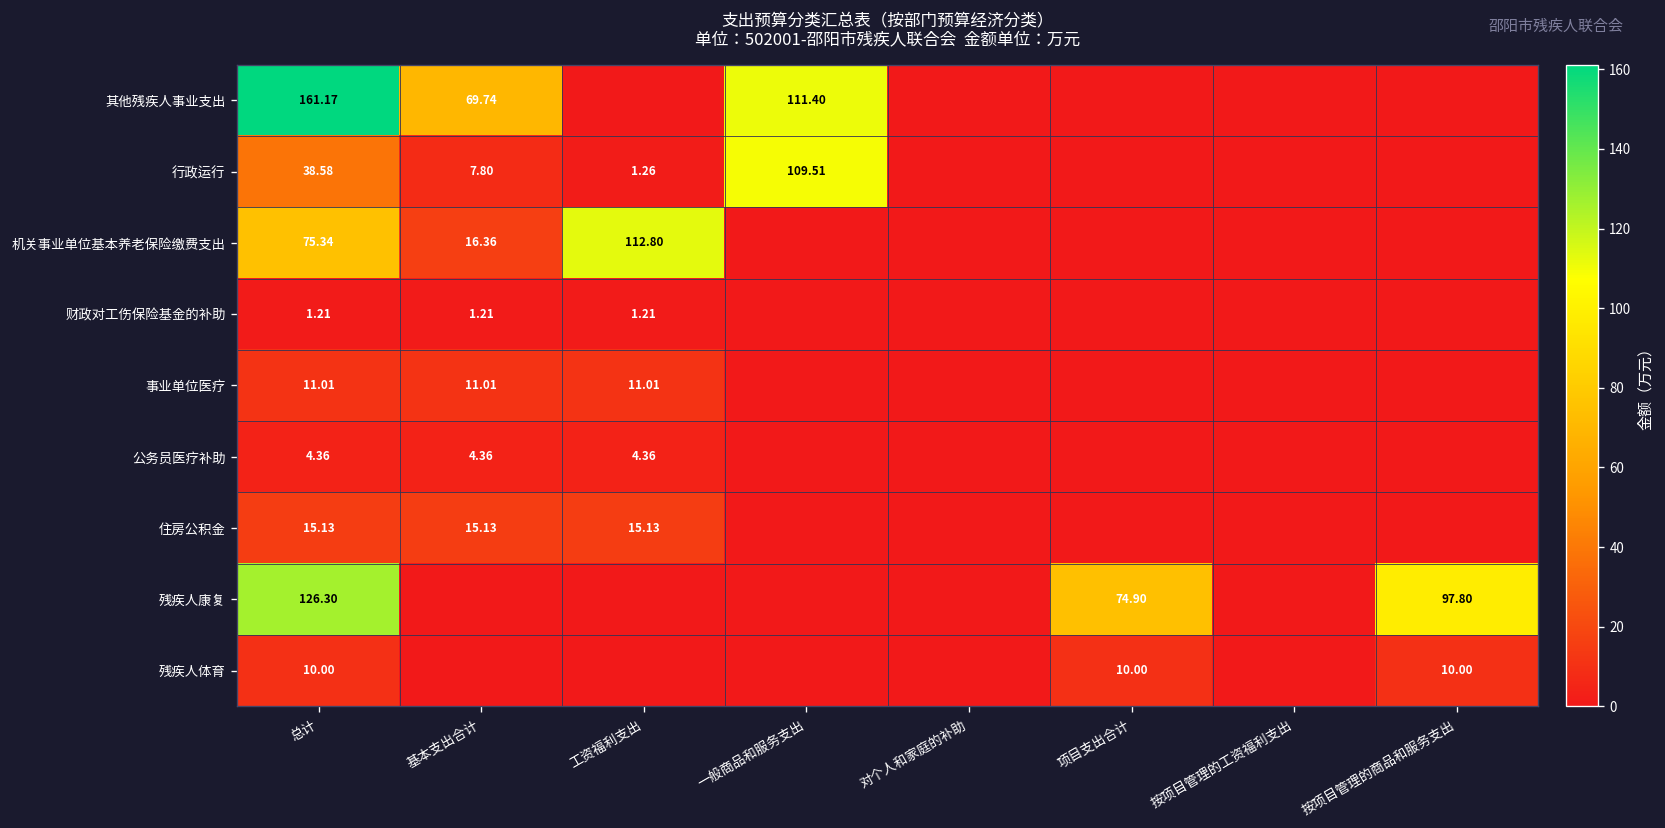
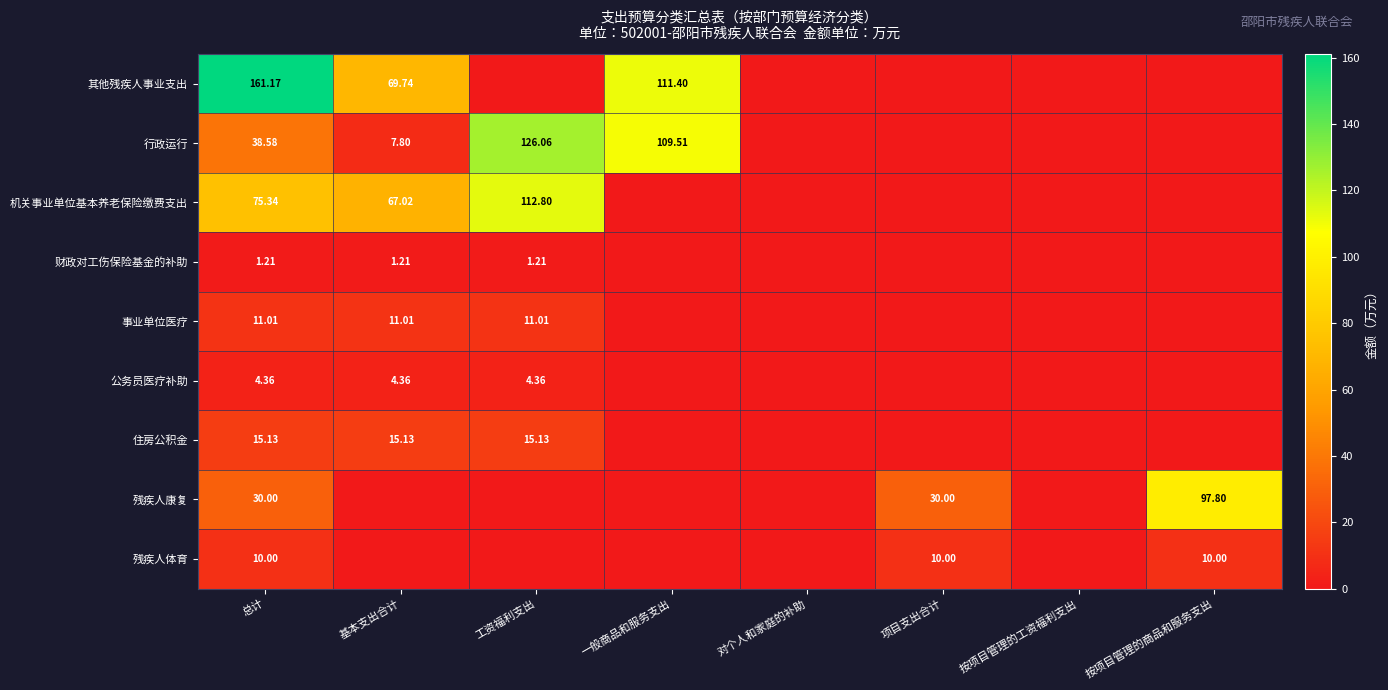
行政运行, 工资福利支出: 1.26 -> 126.06
机关事业单位基本养老保险缴费支出, 基本支出合计: 16.36 -> 67.02
残疾人康复, 总计: 126.30 -> 30.00
残疾人康复, 项目支出合计: 74.90 -> 30.00
